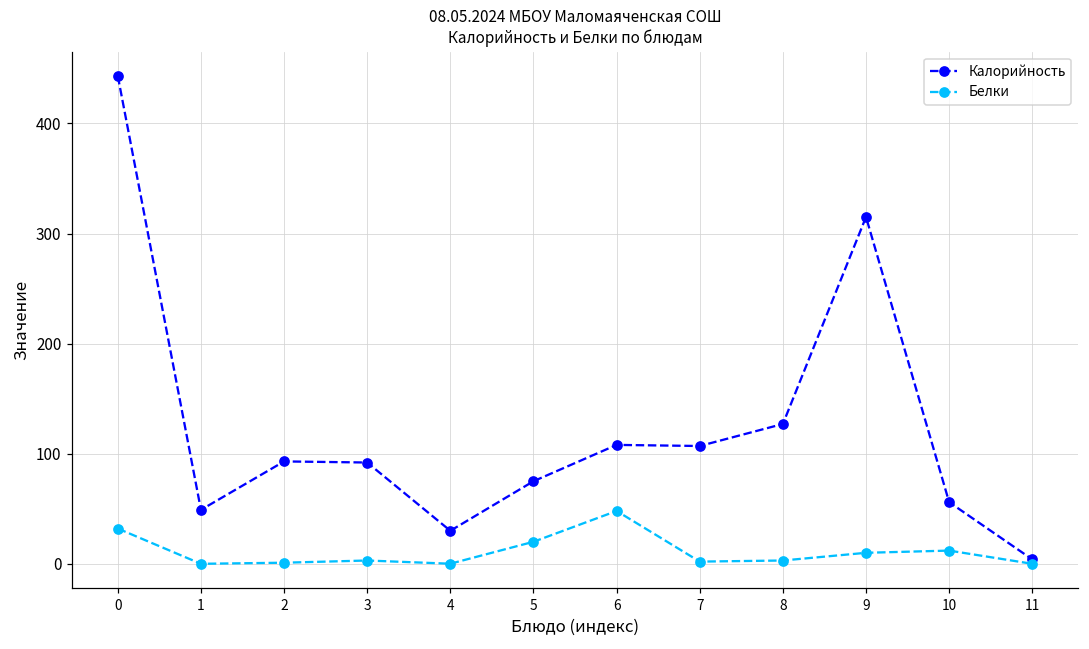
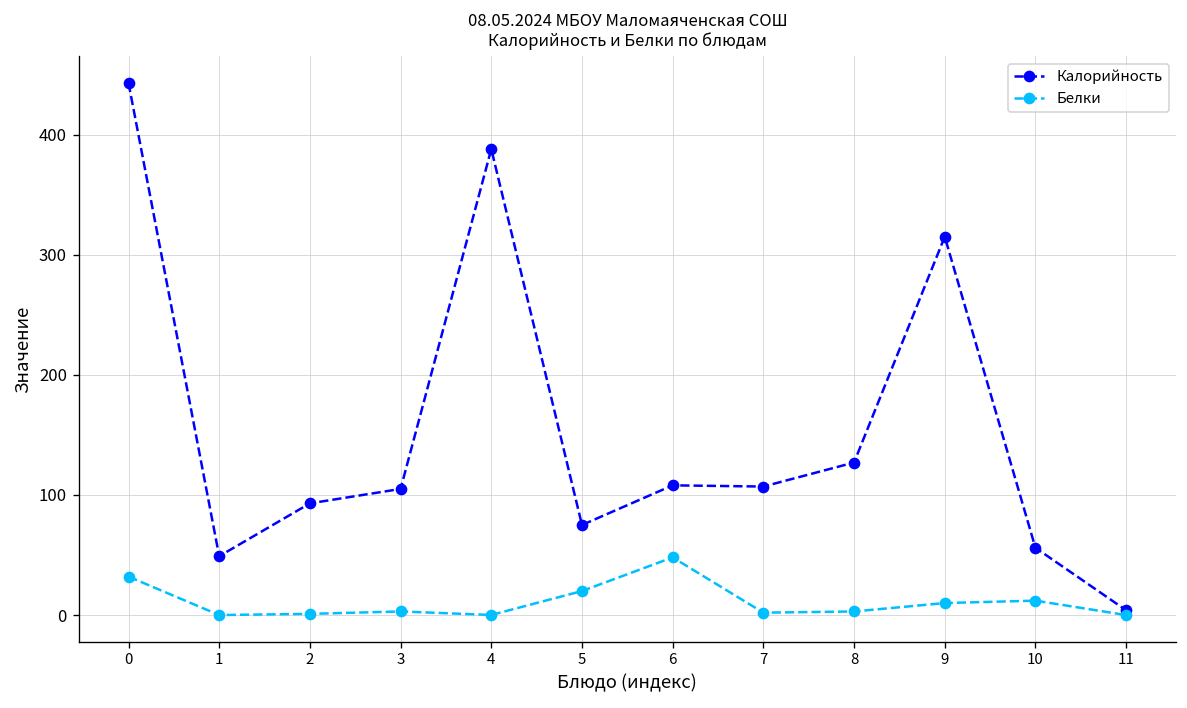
Калорийность, 3: 92 -> 105
Калорийность, 4: 30 -> 388
